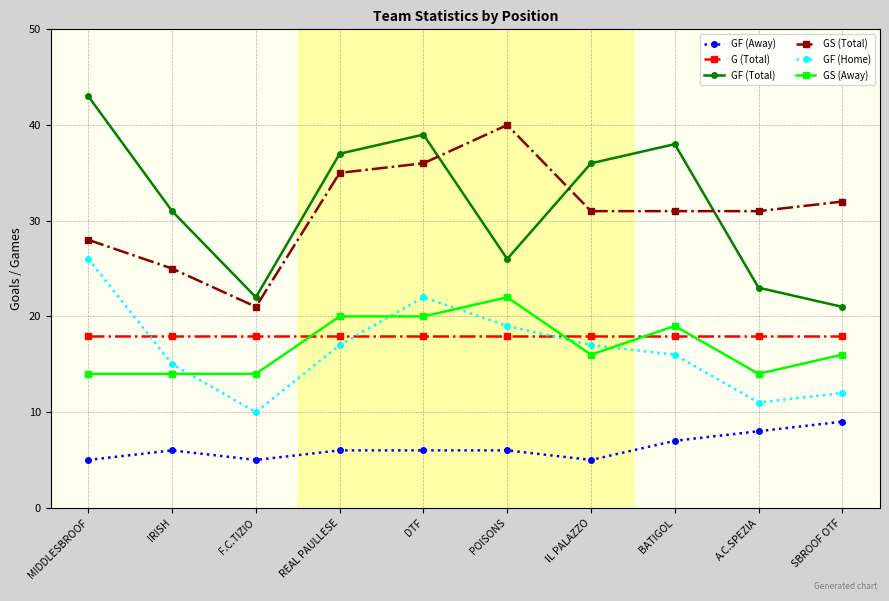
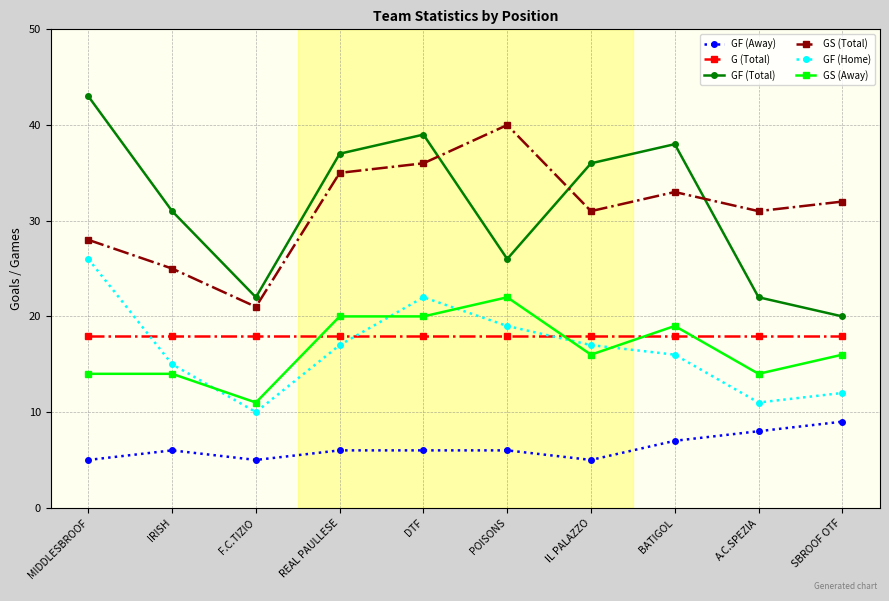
GS (Away), F.C.TIZIO: 14 -> 11
GS (Total), BATIGOL: 31 -> 33
GF (Total), A.C.SPEZIA: 23 -> 22
GF (Total), SBROOF OTF: 21 -> 20
